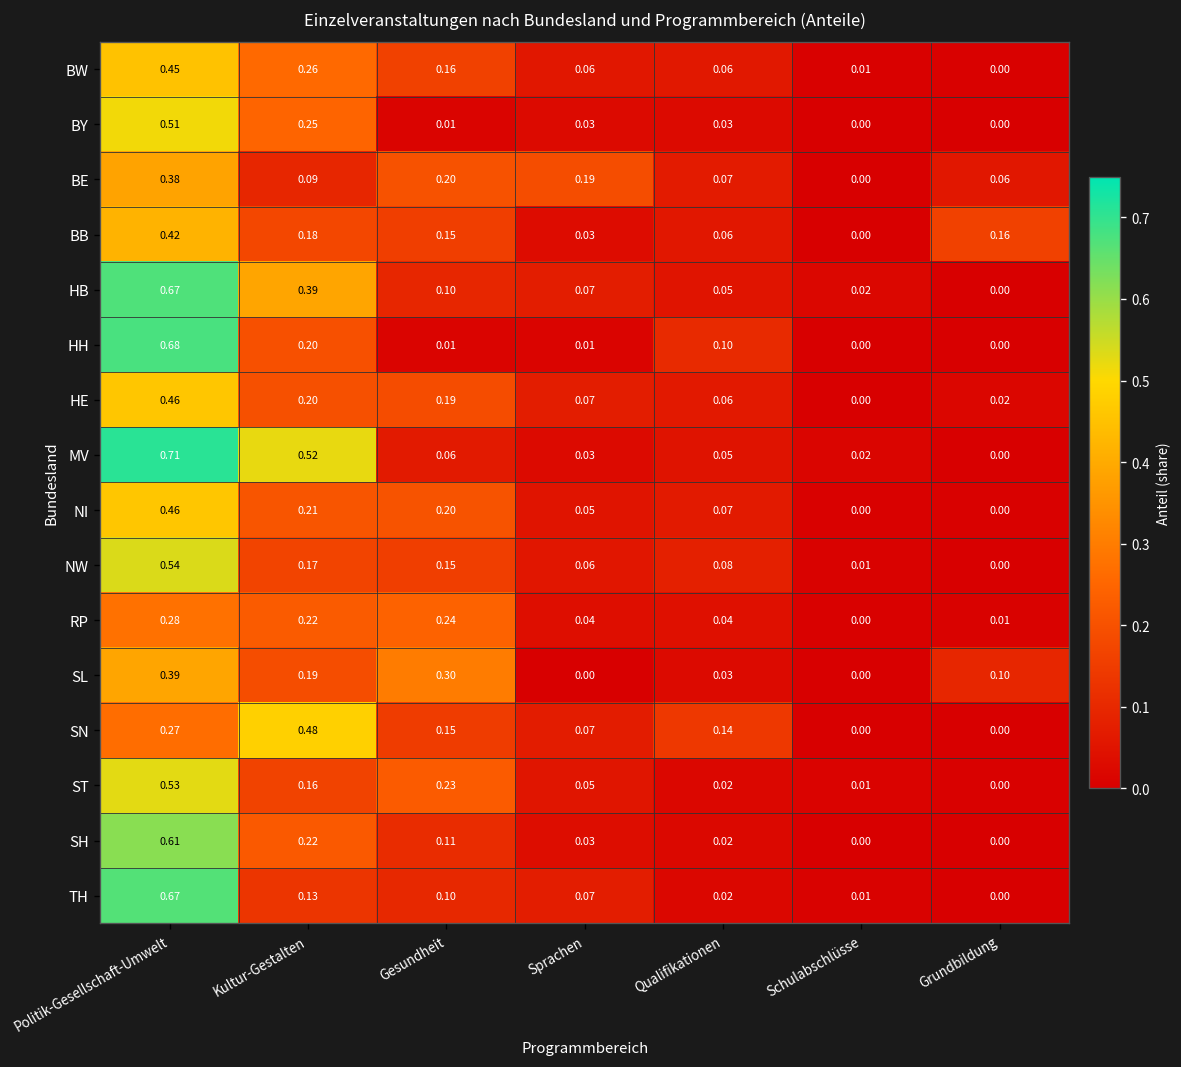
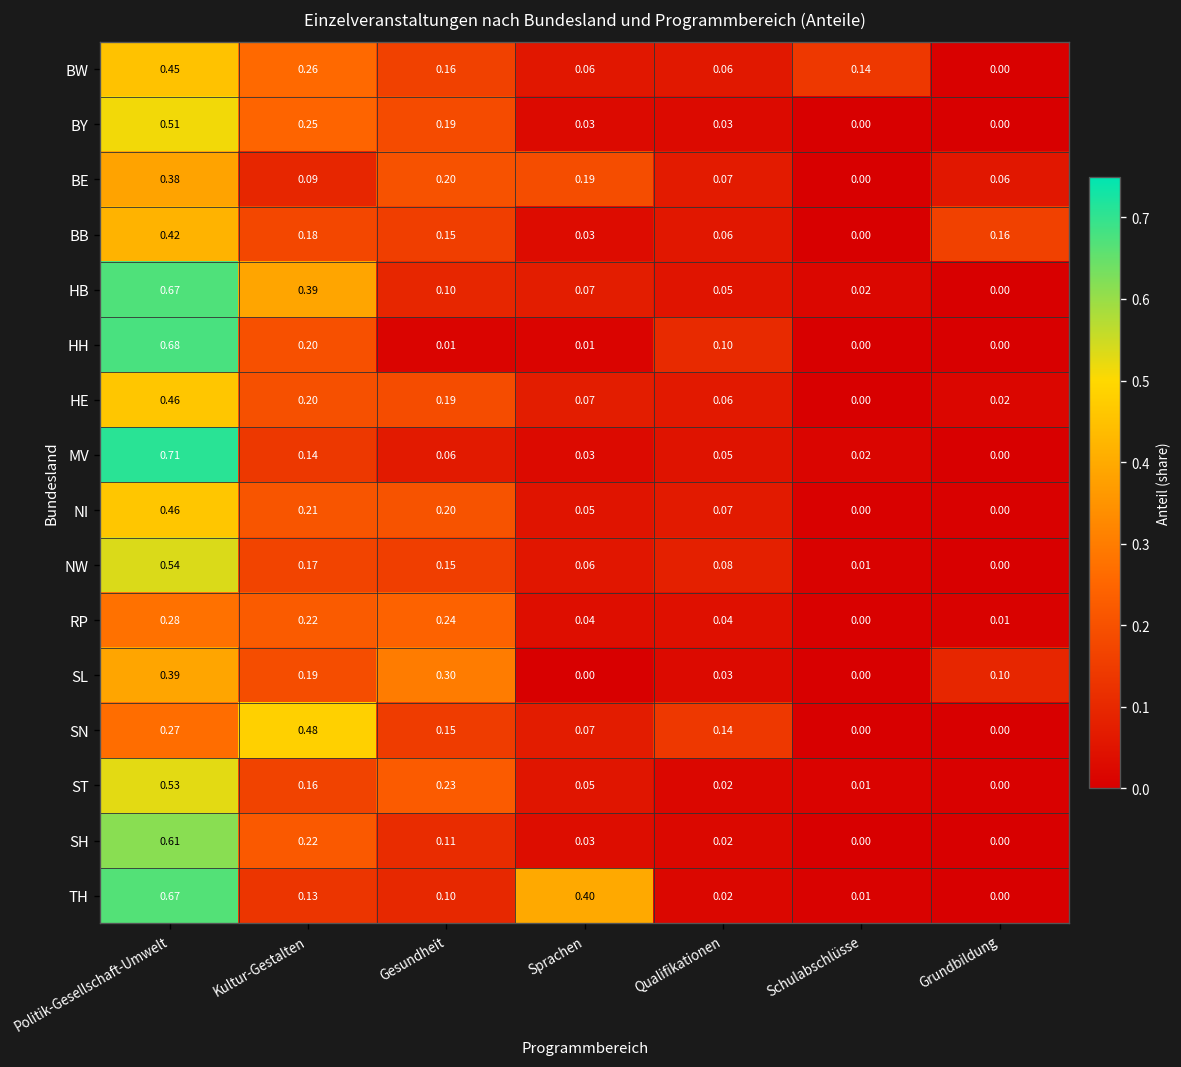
BW, Schulabschlüsse: 0.01 -> 0.14
BY, Gesundheit: 0.01 -> 0.19
MV, Kultur-Gestalten: 0.52 -> 0.14
TH, Sprachen: 0.07 -> 0.40
